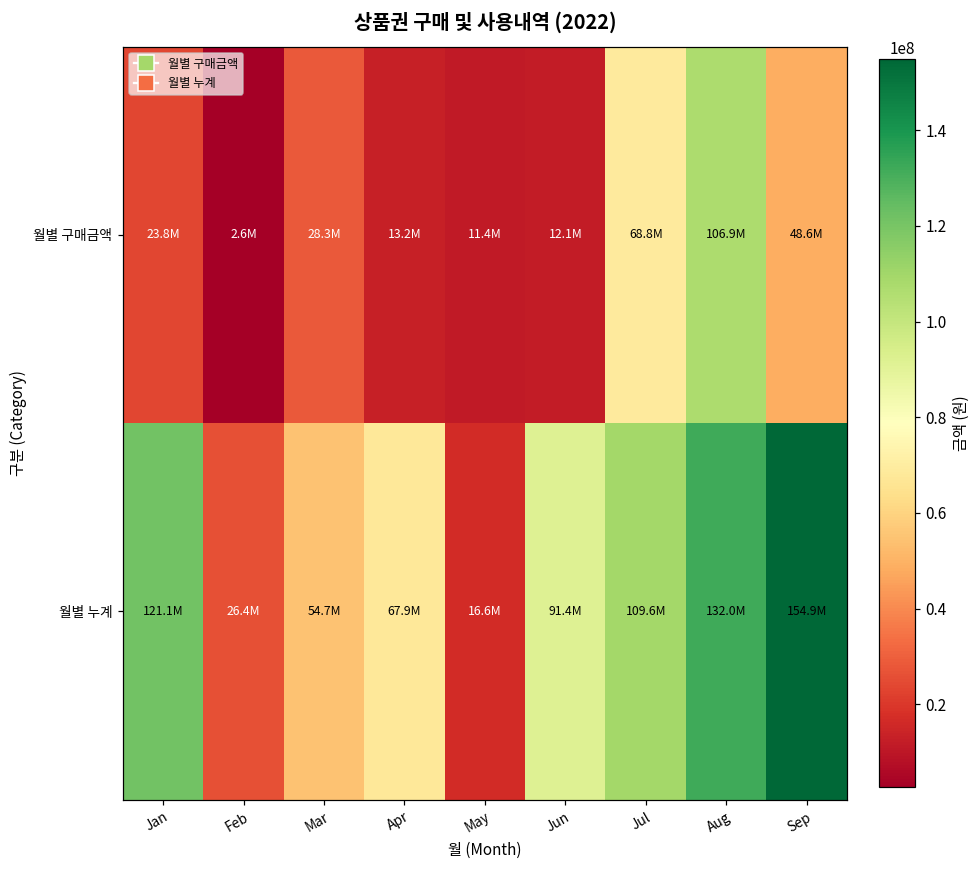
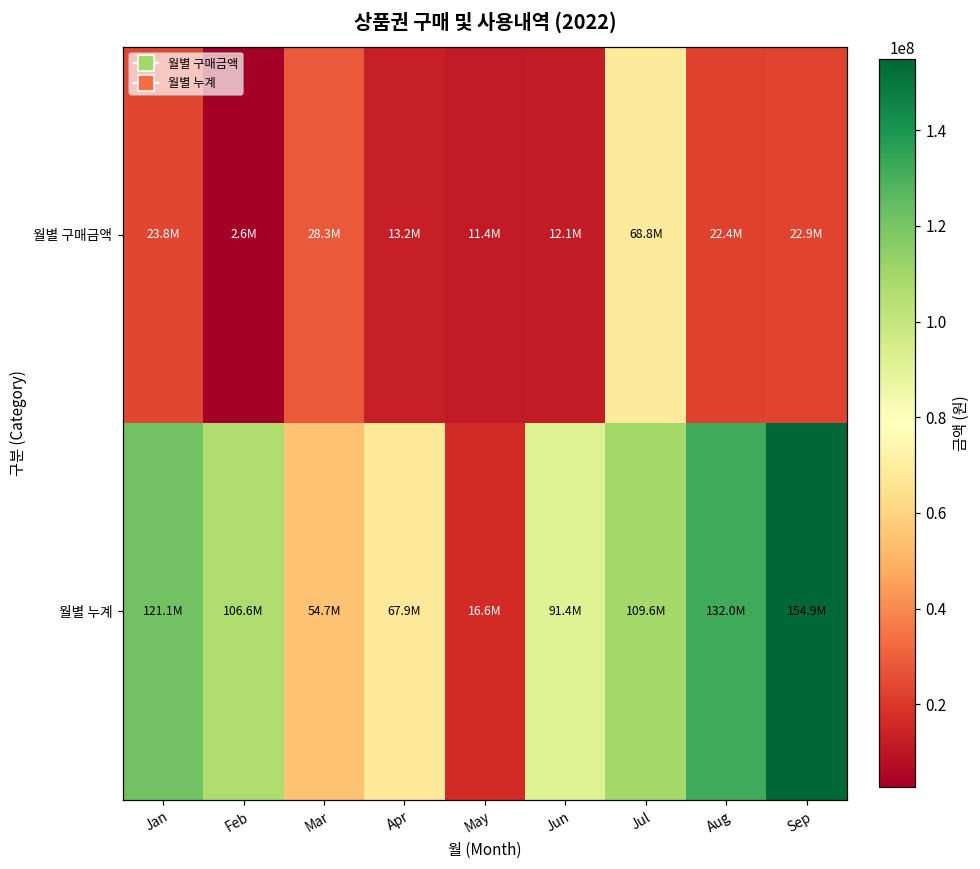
월별 구매금액, Aug: 106.9M -> 22.4M
월별 구매금액, Sep: 48.6M -> 22.9M
월별 누계, Feb: 26.4M -> 106.6M
